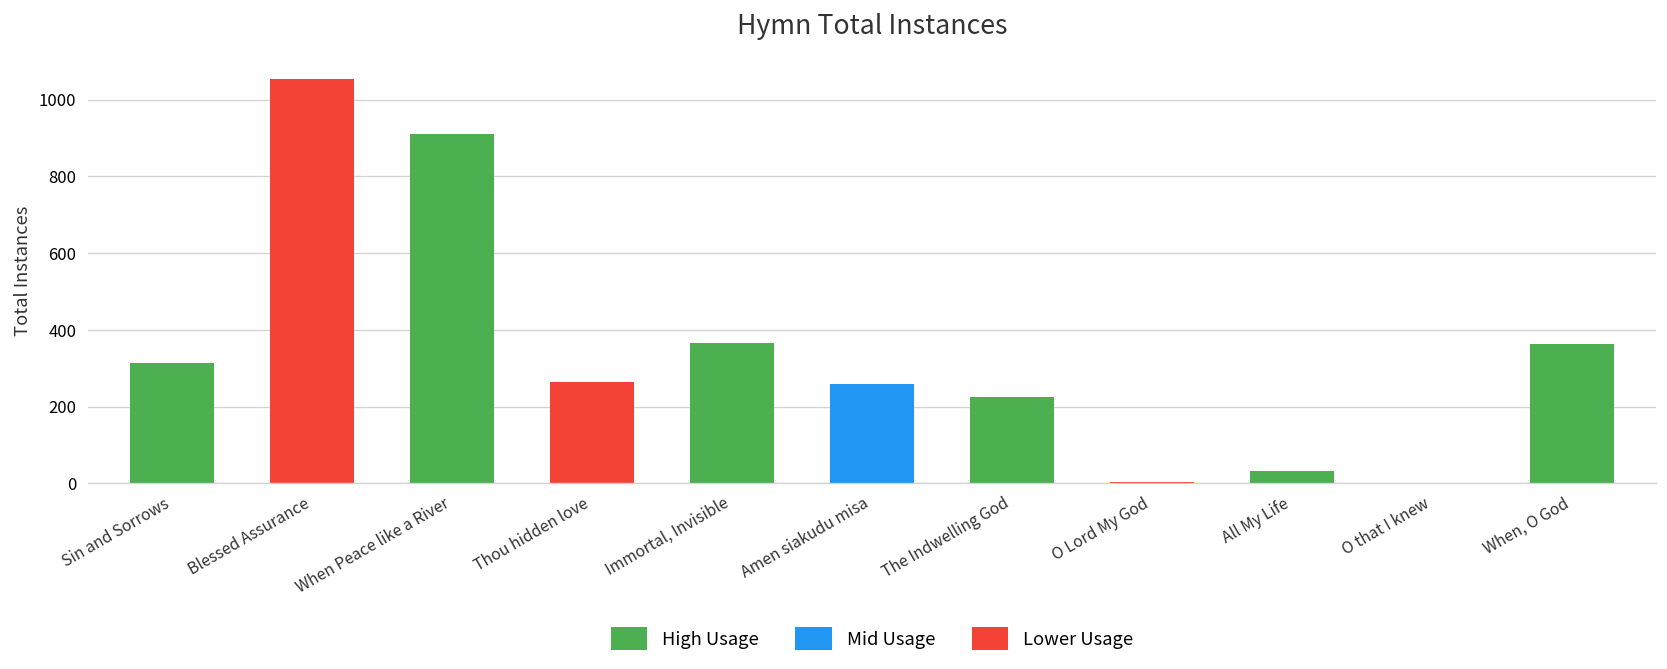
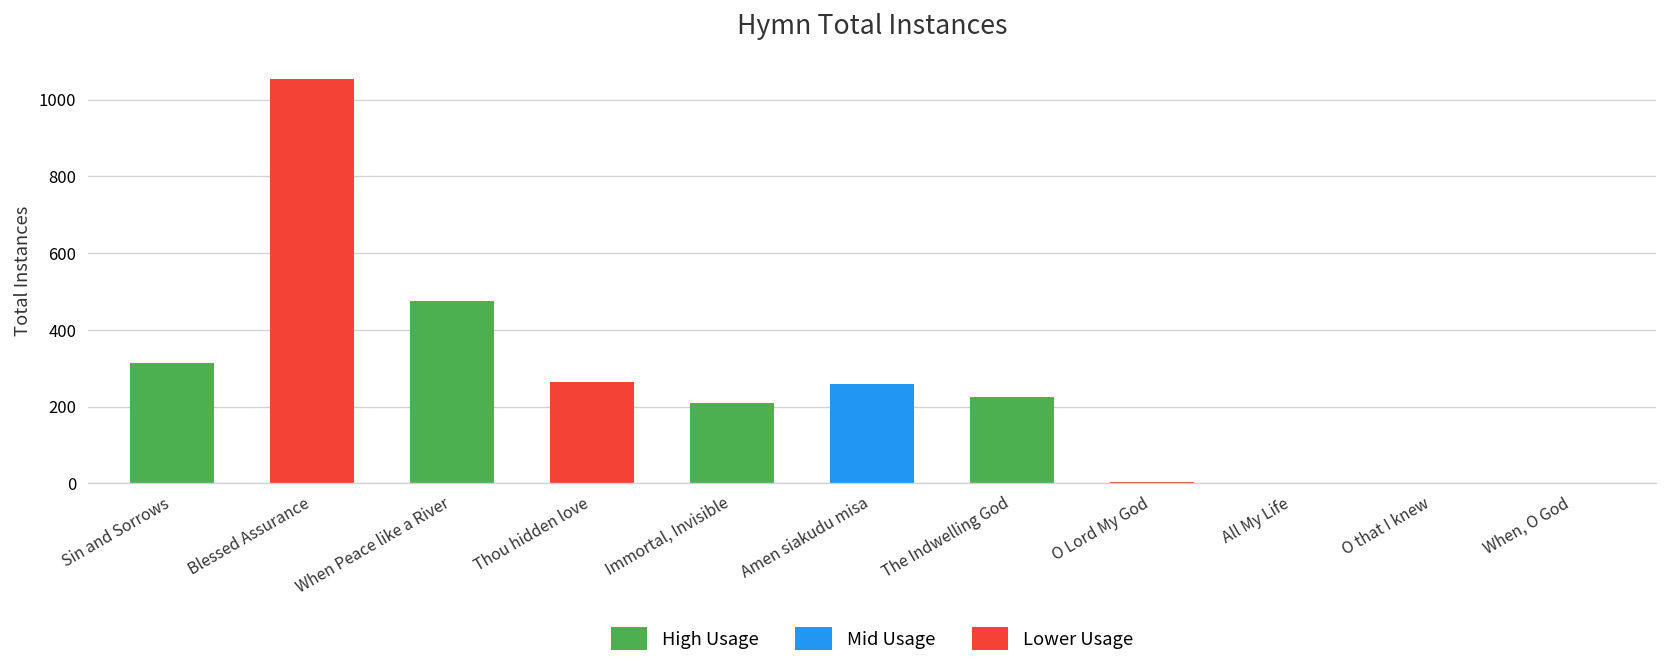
When Peace like a River: 910 -> 480
Immortal, Invisible: 370 -> 210
All My Life: 30 -> 0
When, O God: 360 -> 0
